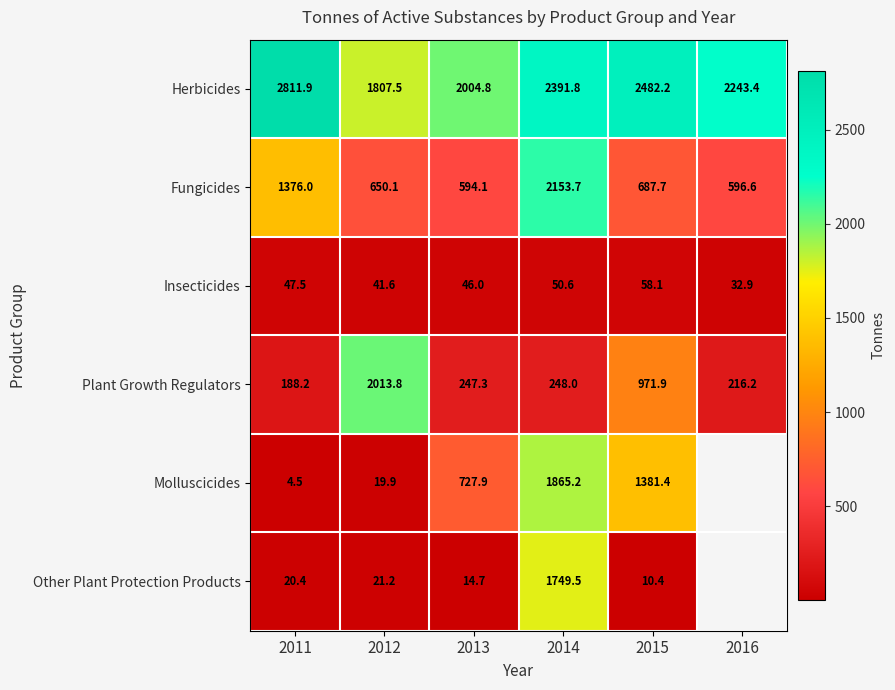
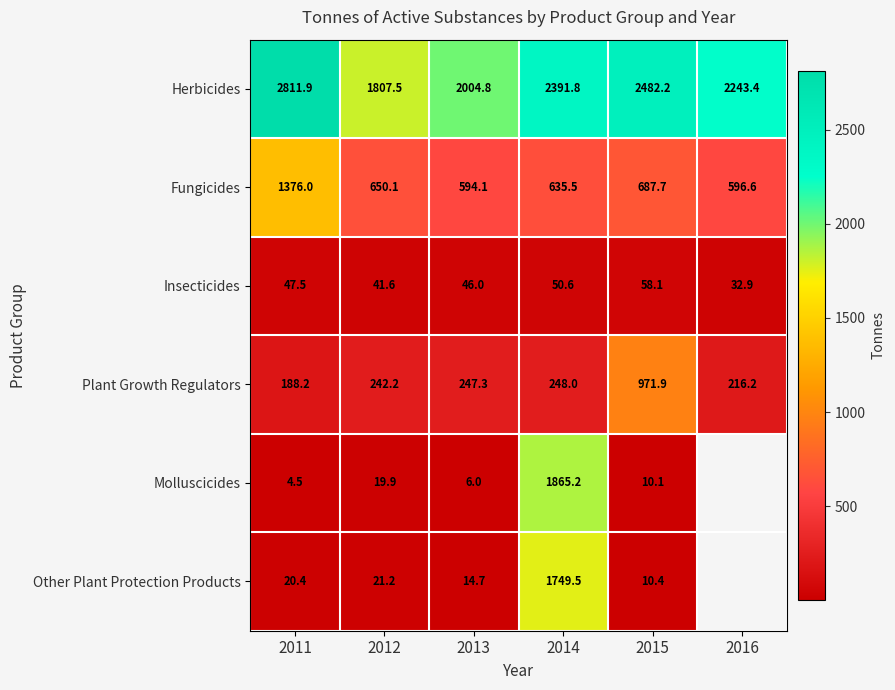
Fungicides, 2014: 2153.7 -> 635.5
Plant Growth Regulators, 2012: 2013.8 -> 242.2
Molluscicides, 2013: 727.9 -> 6.0
Molluscicides, 2015: 1381.4 -> 10.1
